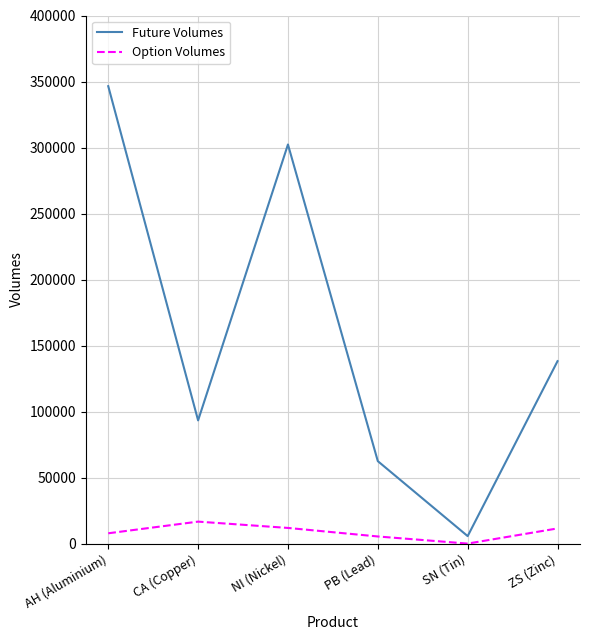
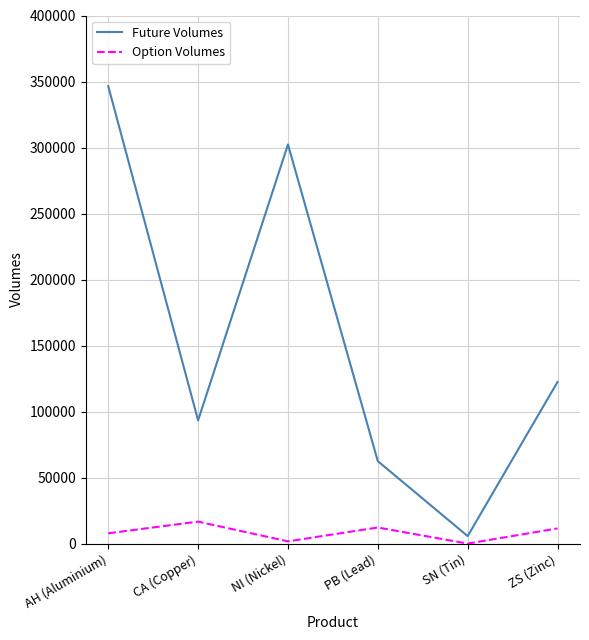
Option Volumes, NI (Nickel): 12000 -> 2000
Option Volumes, PB (Lead): 5000 -> 12000
Future Volumes, ZS (Zinc): 138000 -> 122000
